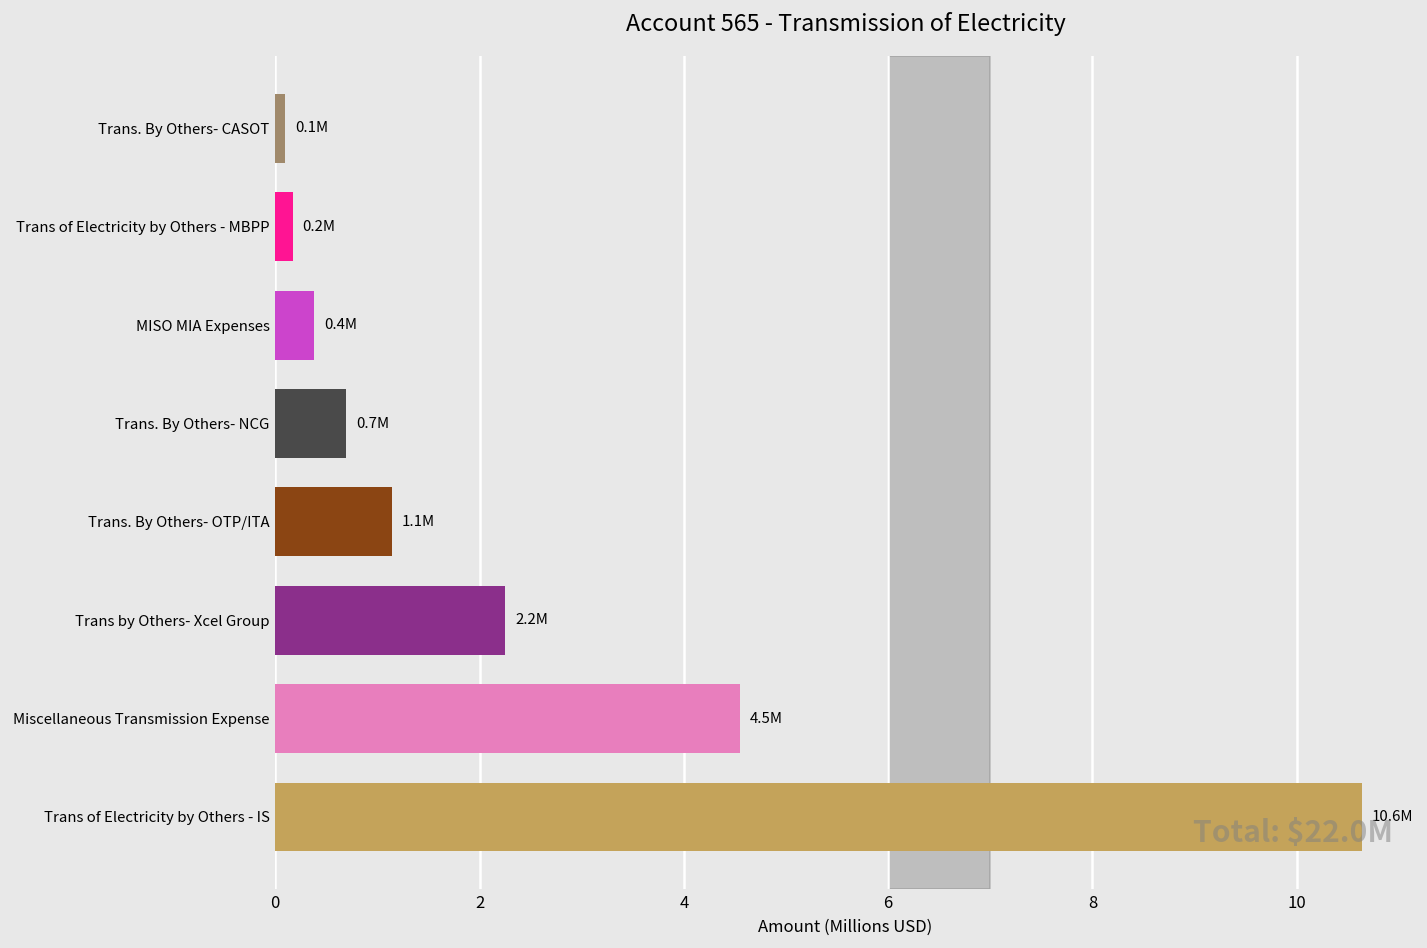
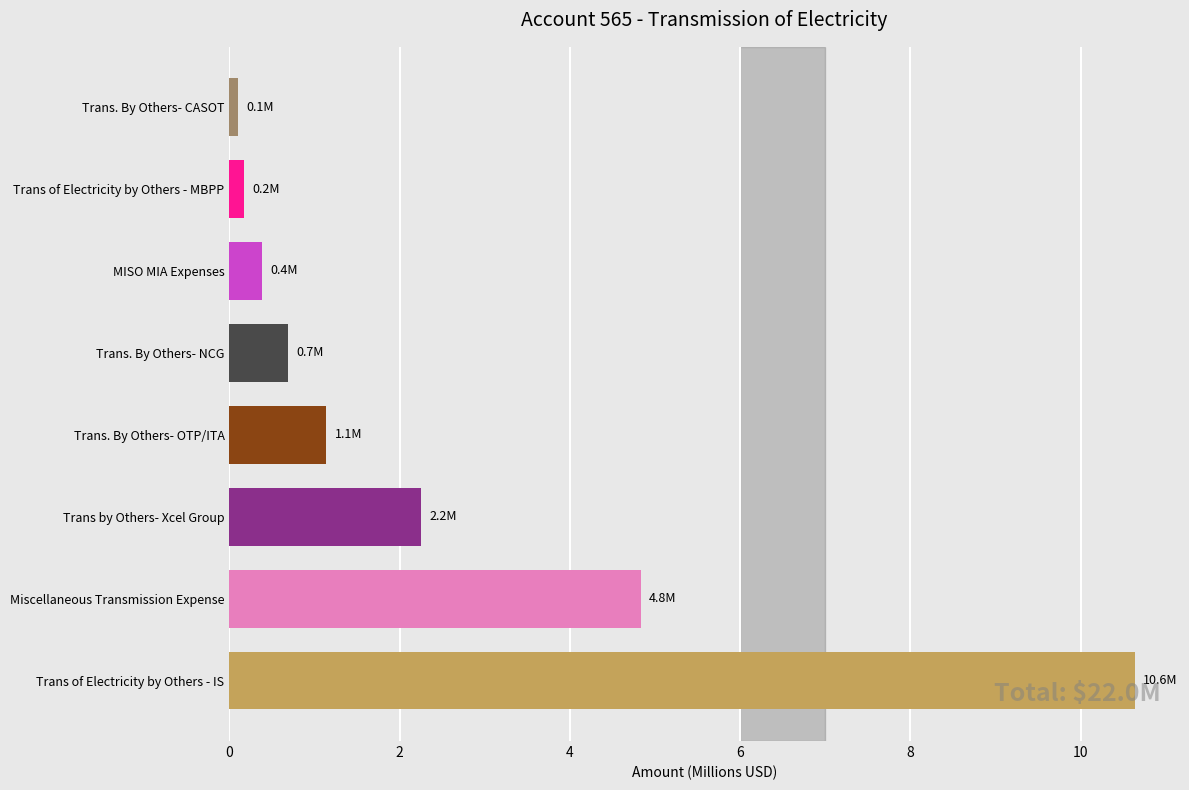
Miscellaneous Transmission Expense: 4.5M -> 4.8M
